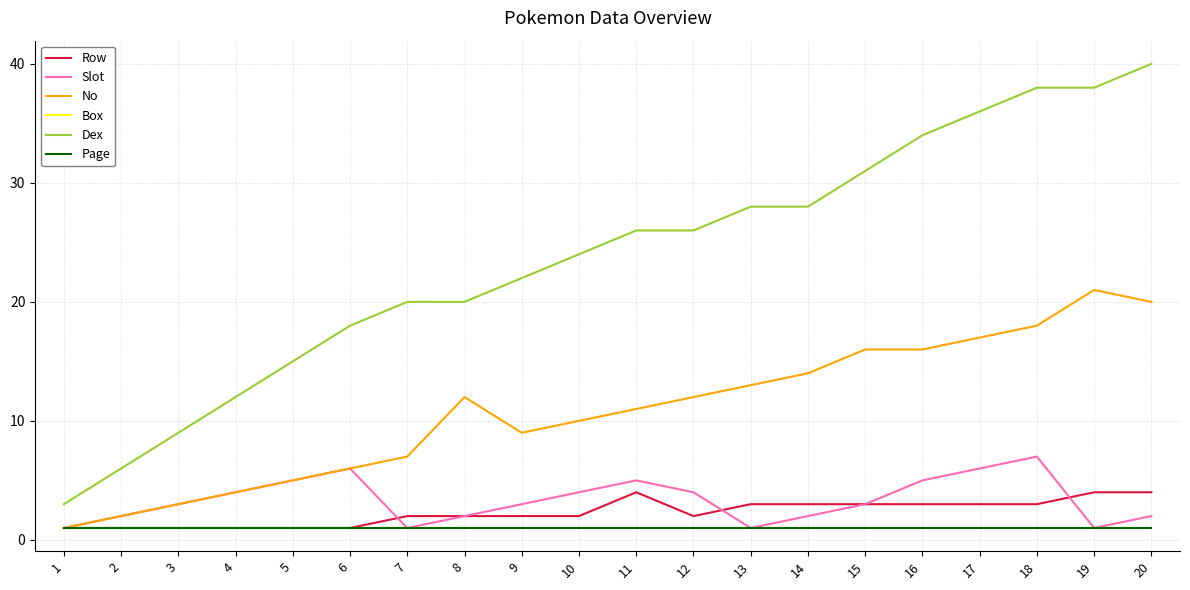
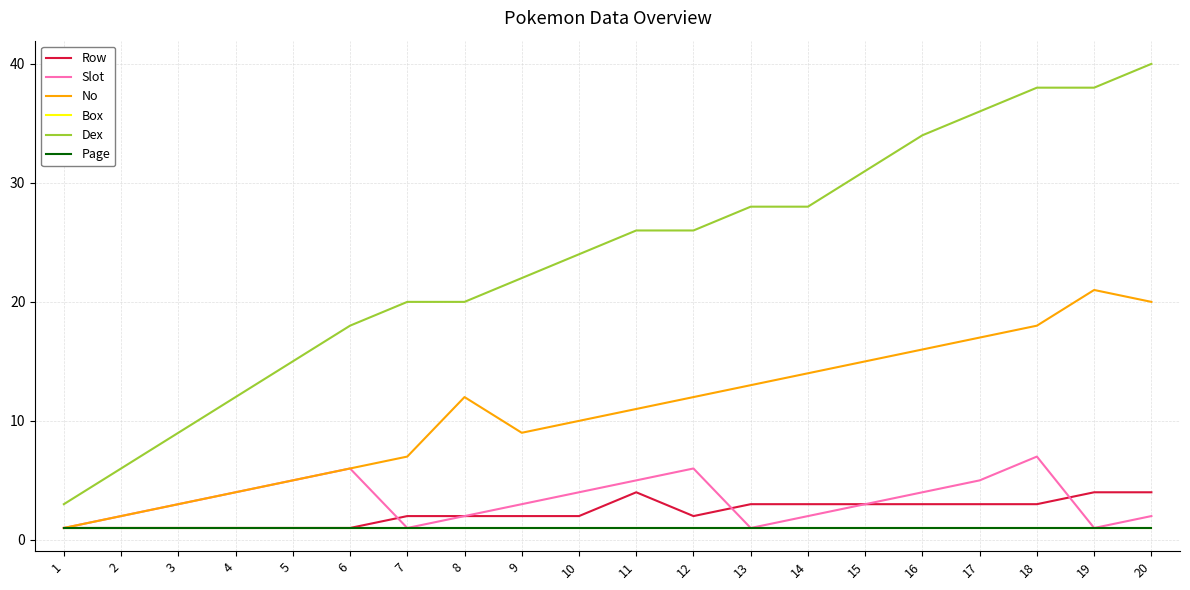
Slot, 12: 4 -> 6
No, 15: 16 -> 15
Slot, 16: 5 -> 4
Slot, 17: 6 -> 5
